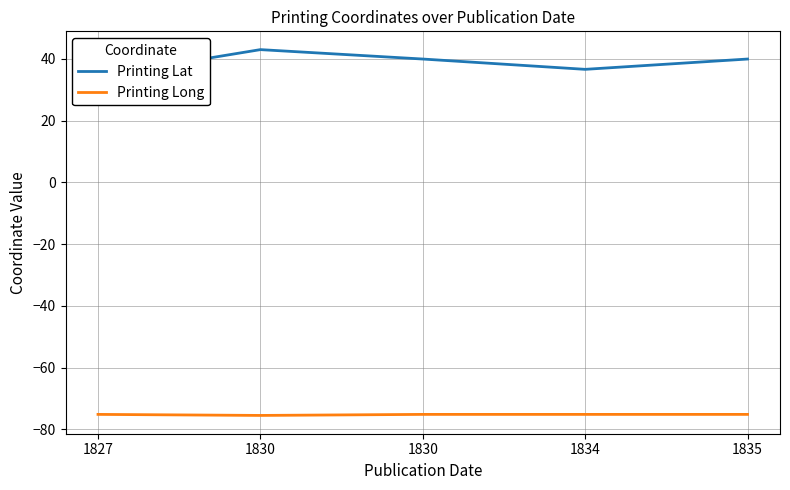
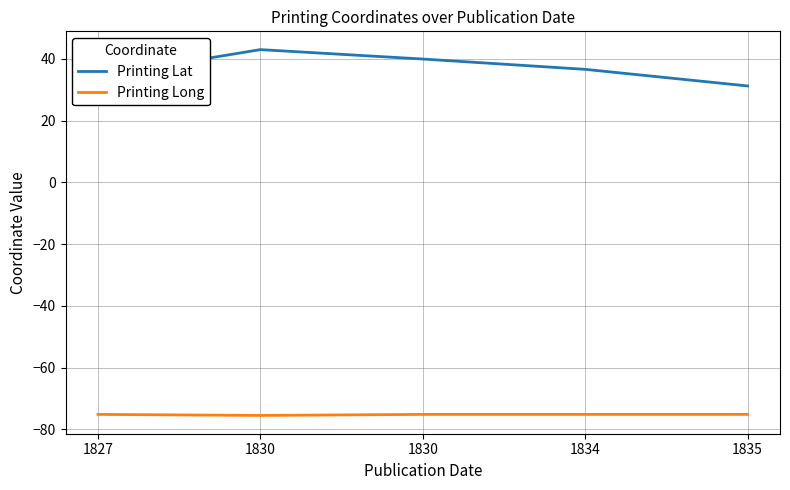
Printing Lat, 1835: 40 -> 31
